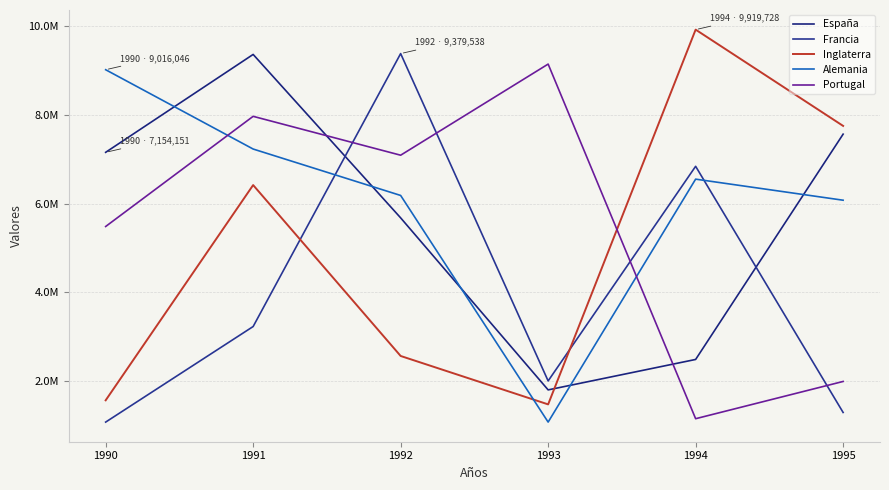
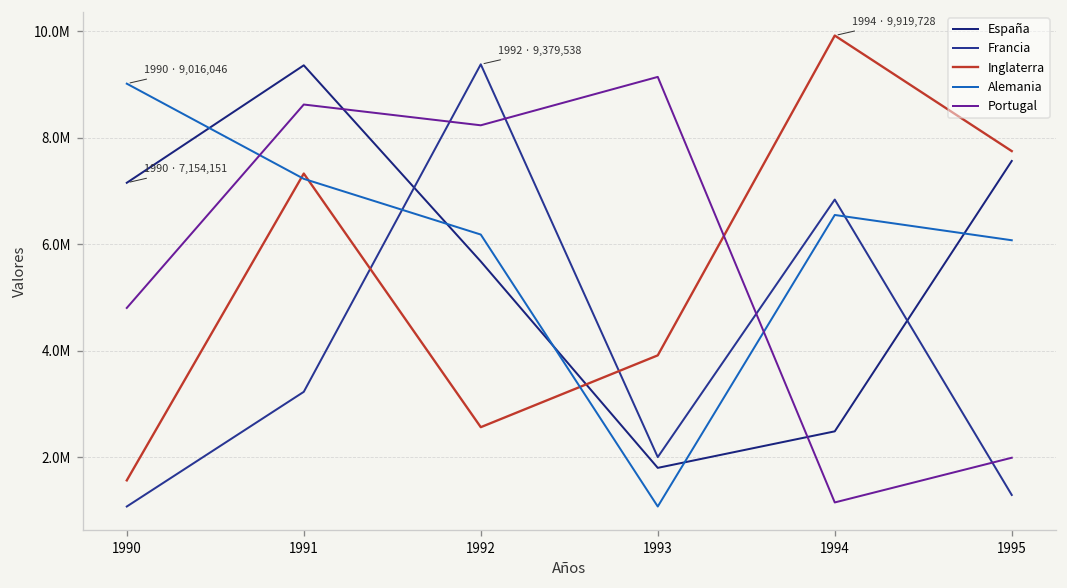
Portugal, 1990: 5500000 -> 4800000
Inglaterra, 1991: 6400000 -> 7300000
Portugal, 1991: 8000000 -> 8600000
Portugal, 1992: 7100000 -> 8200000
Inglaterra, 1993: 1500000 -> 3900000
